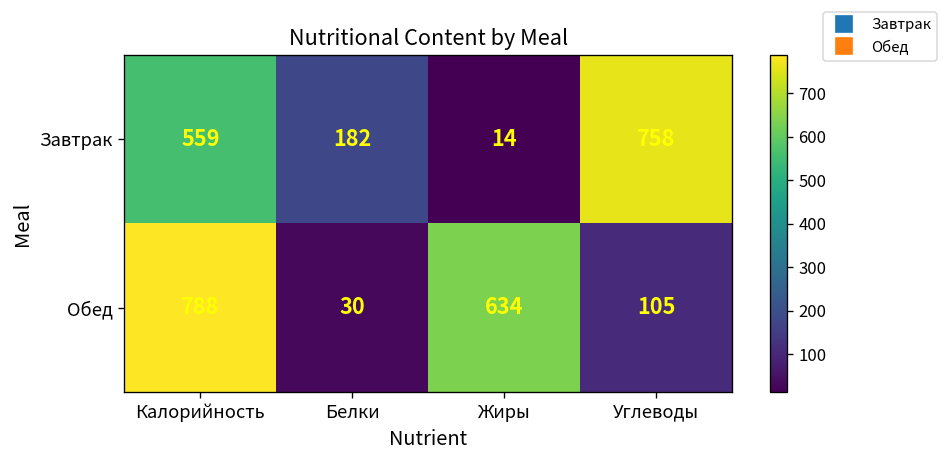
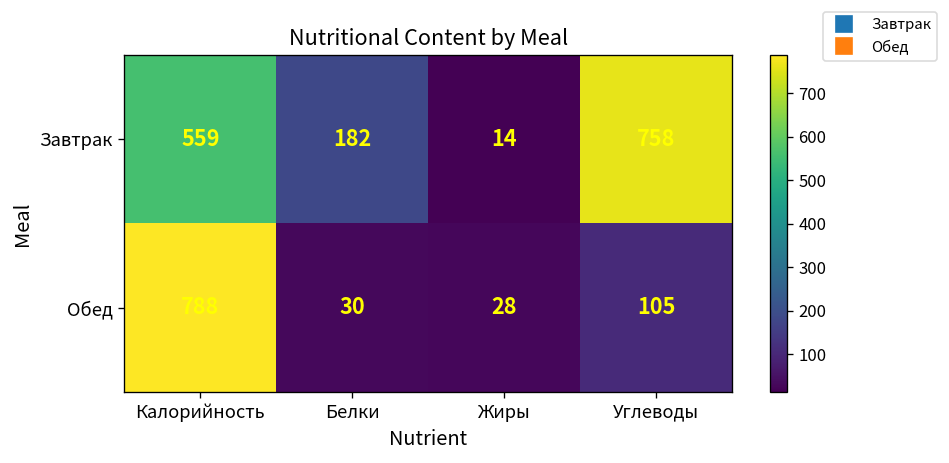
Обед, Жиры: 634 -> 28
